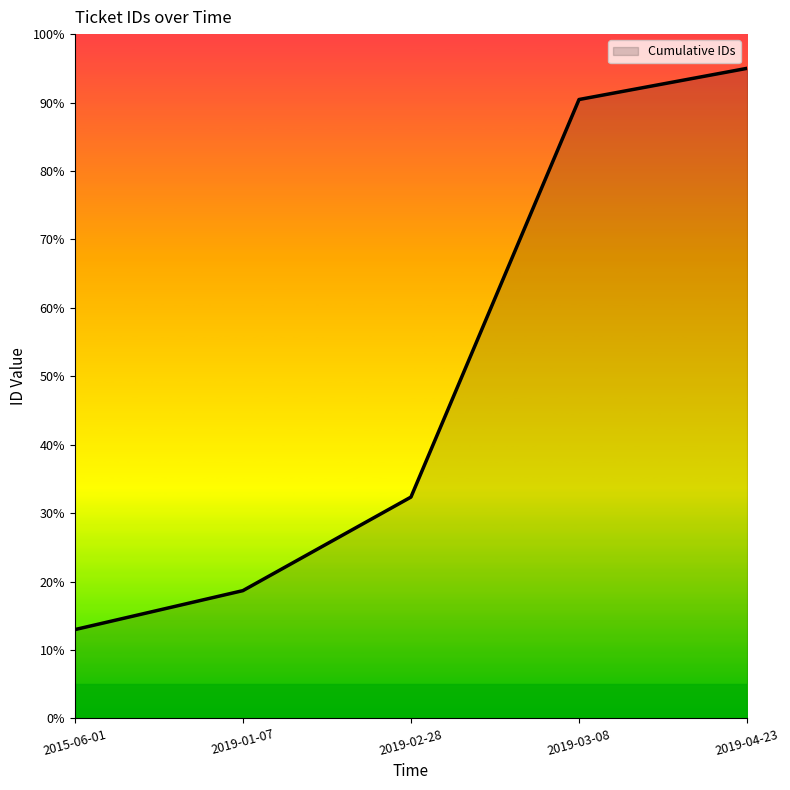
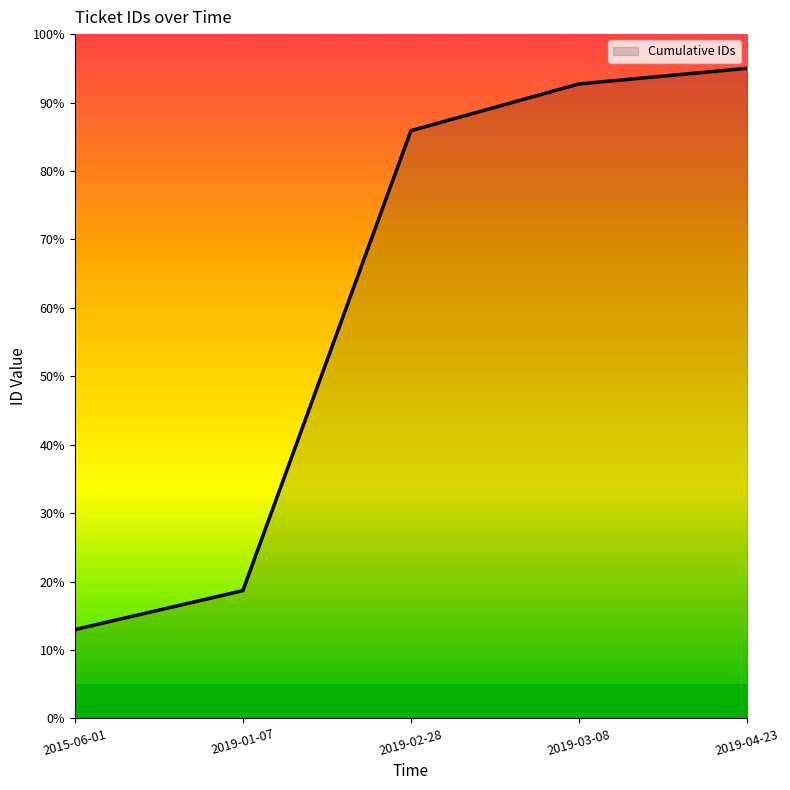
2019-02-28: 32% -> 86%
2019-03-08: 90% -> 93%
